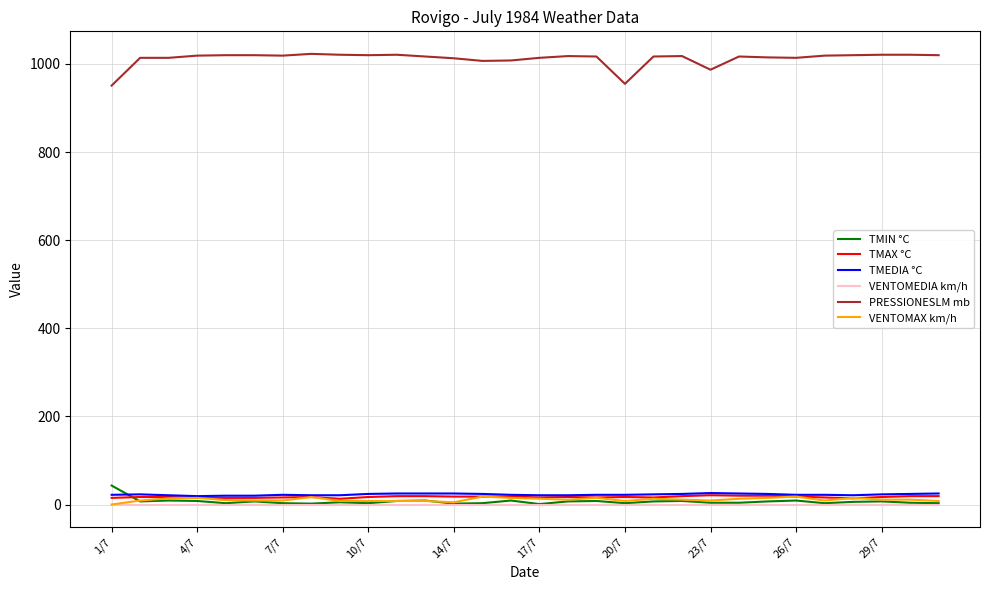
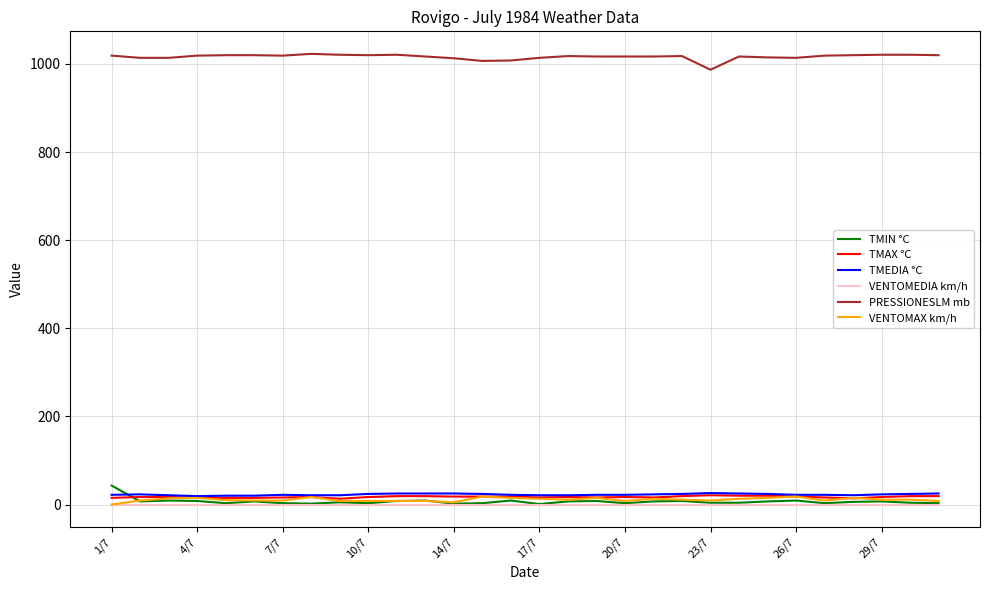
PRESSIONESLM mb, 1/7: 950 -> 1020
PRESSIONESLM mb, 20/7: 960 -> 1020
